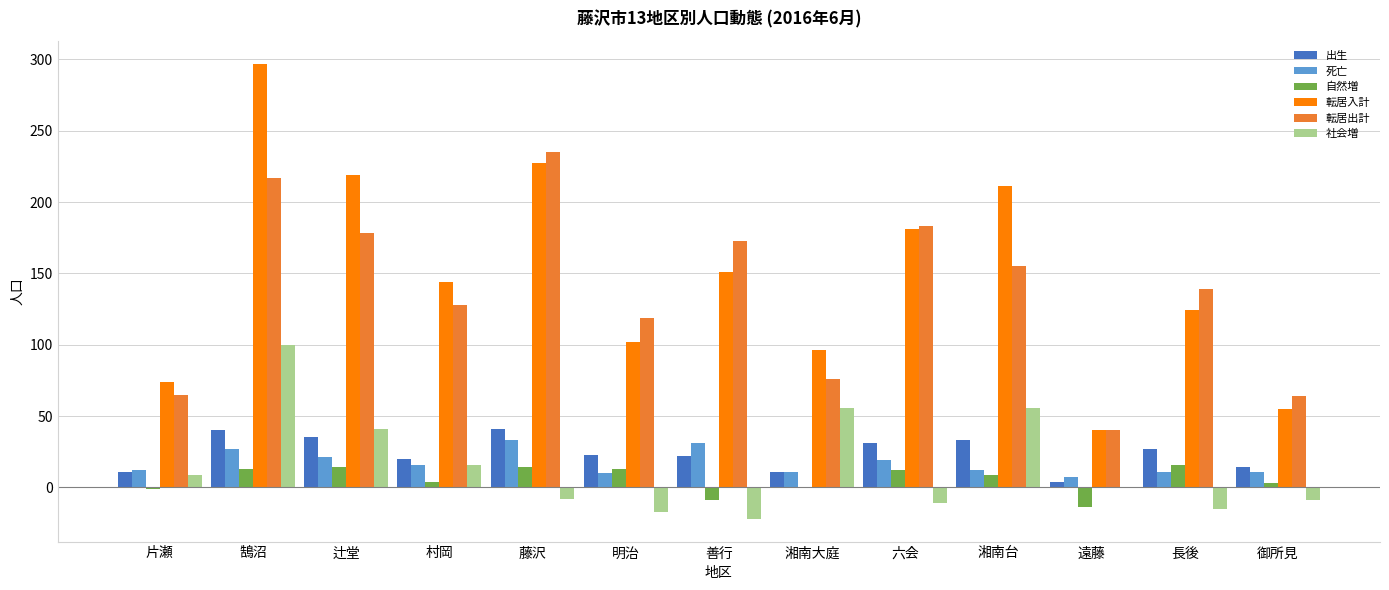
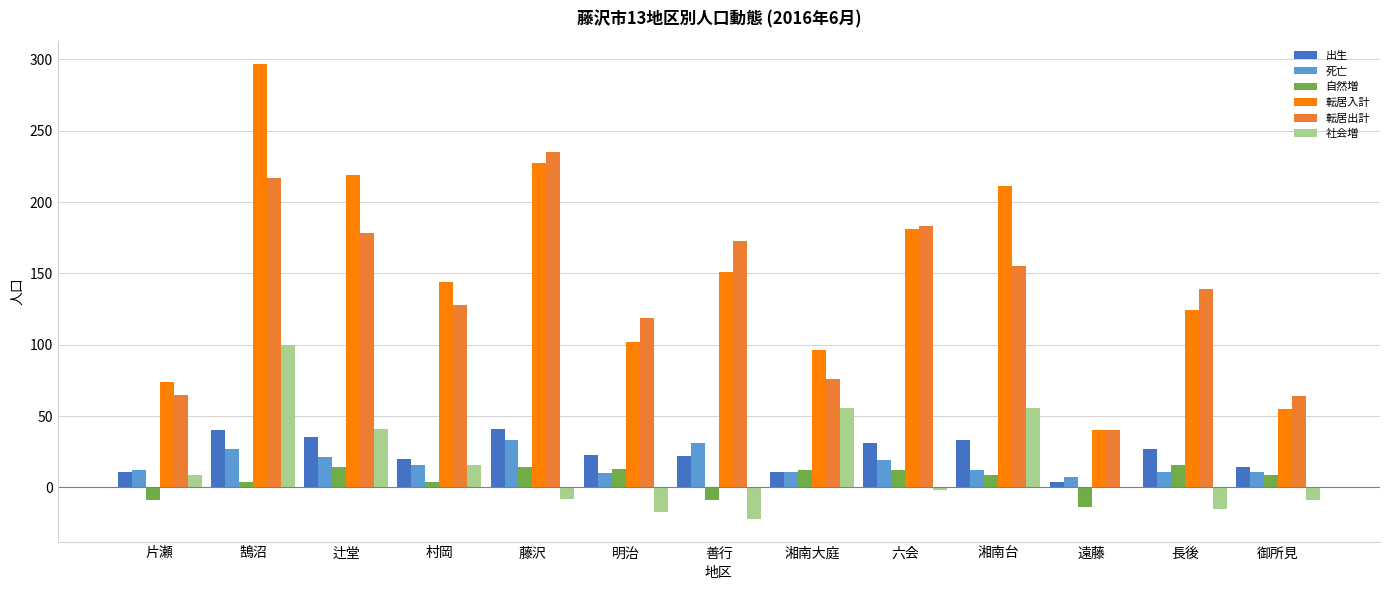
自然増, 片瀬: -1 -> -9
自然増, 鵠沼: 13 -> 4
自然増, 湘南大庭: 0 -> 12
社会増, 六会: -11 -> -2
自然増, 御所見: 3 -> 9
